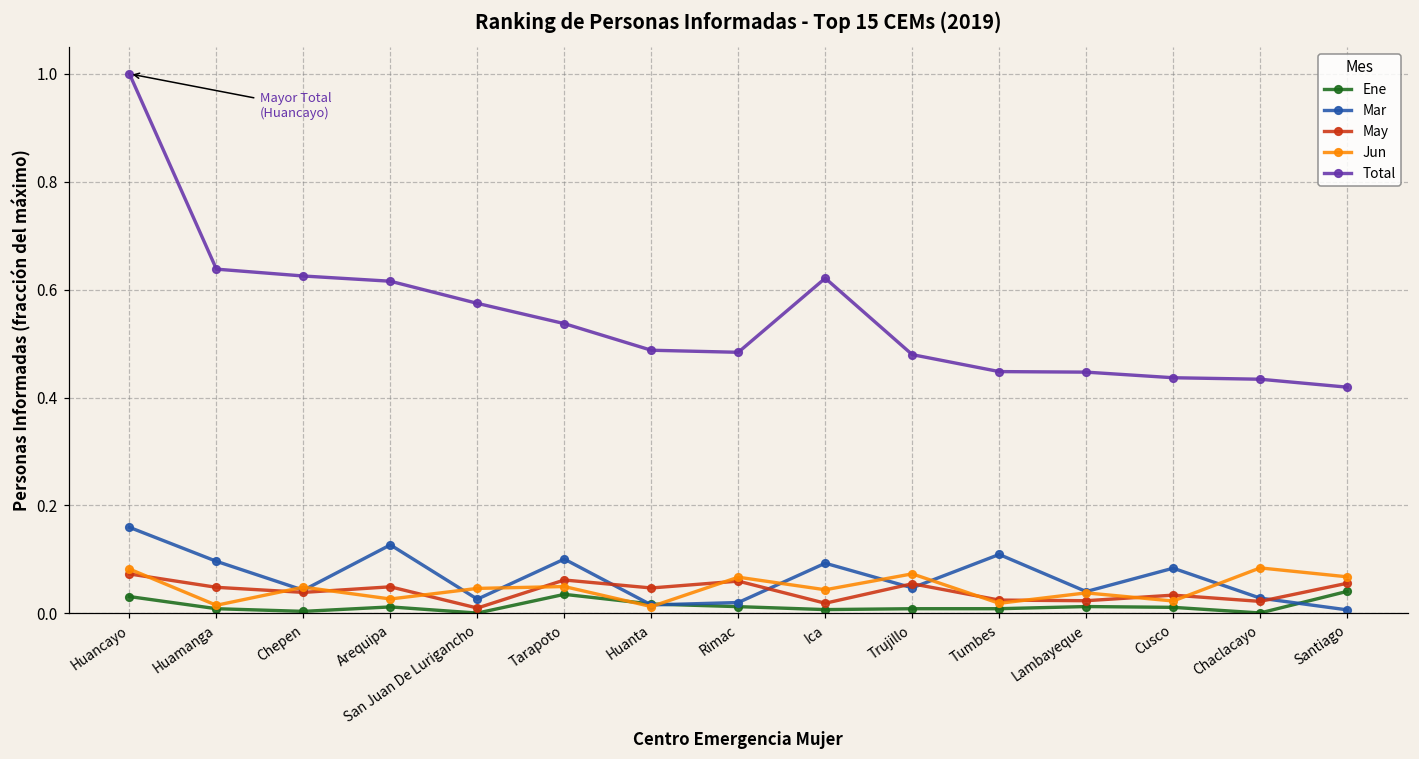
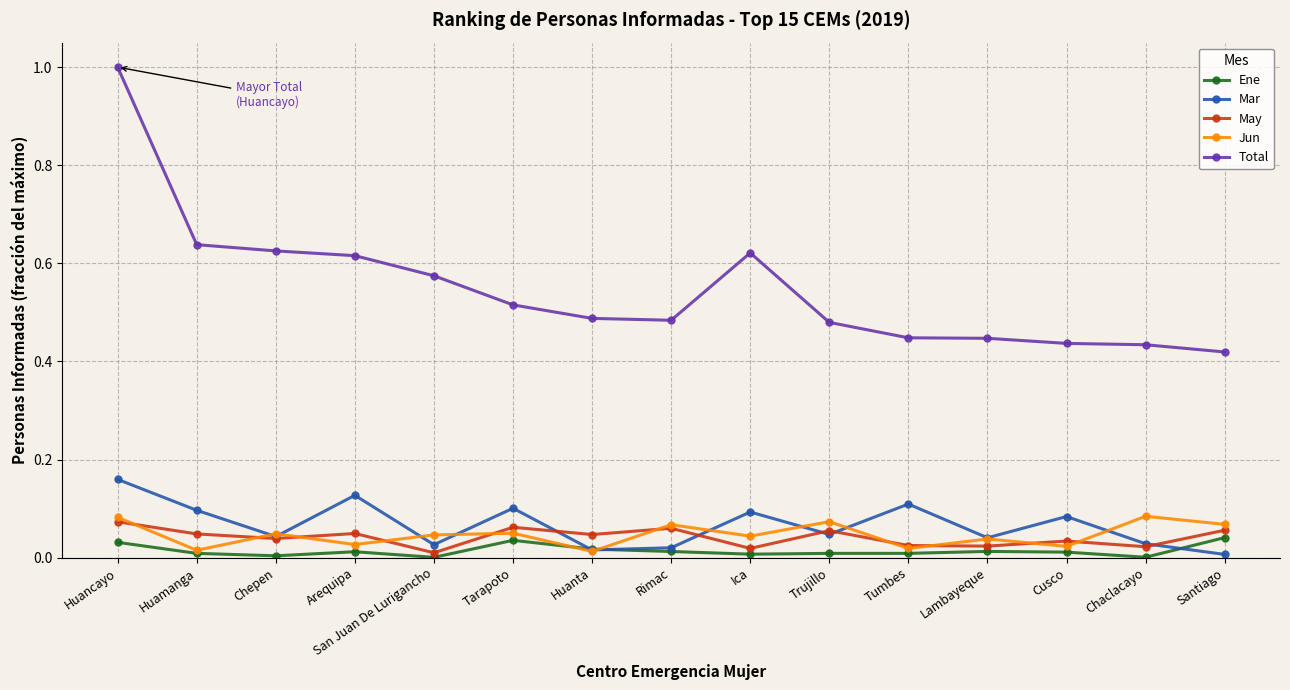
Total, Tarapoto: 0.54 -> 0.52
